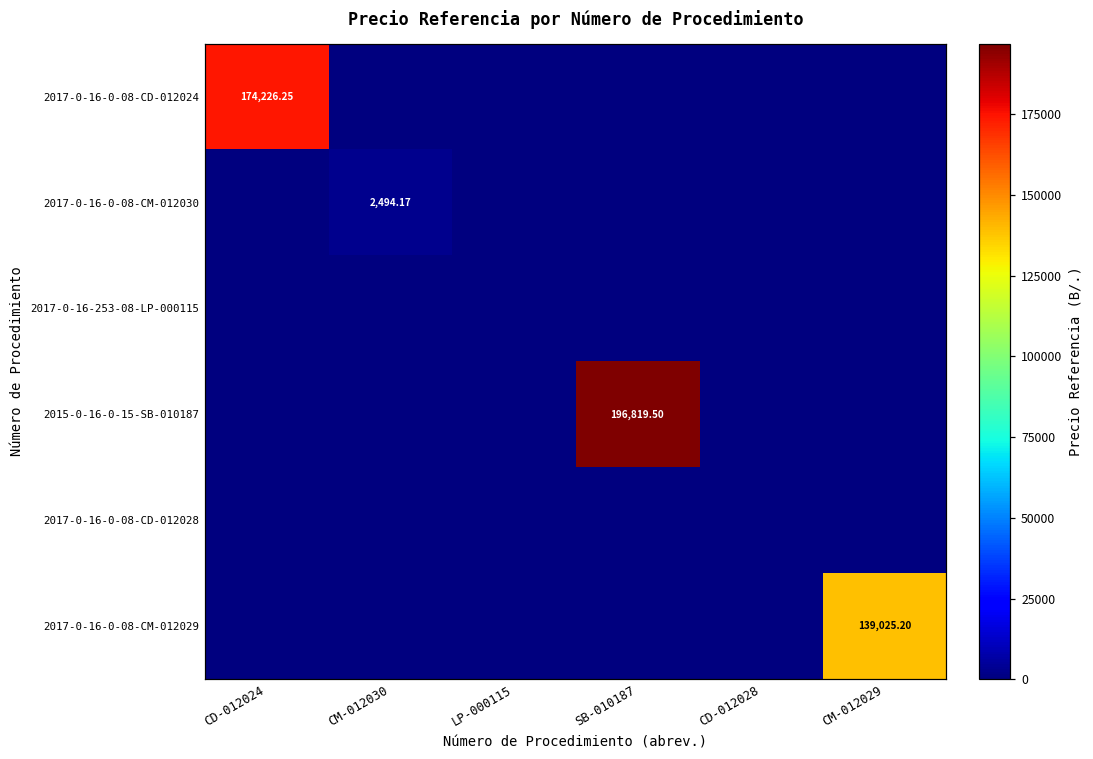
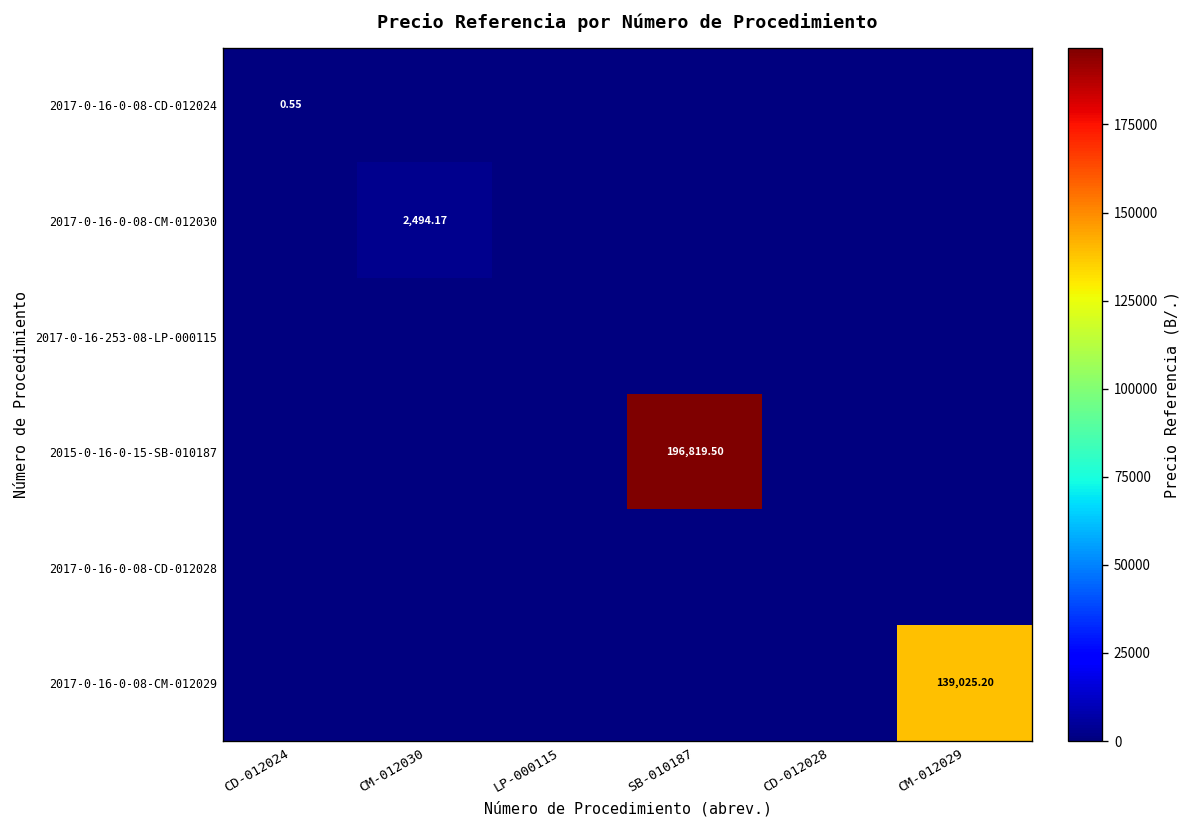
2017-0-16-0-08-CD-012024, CD-012024: 174,226.25 -> 0.55
